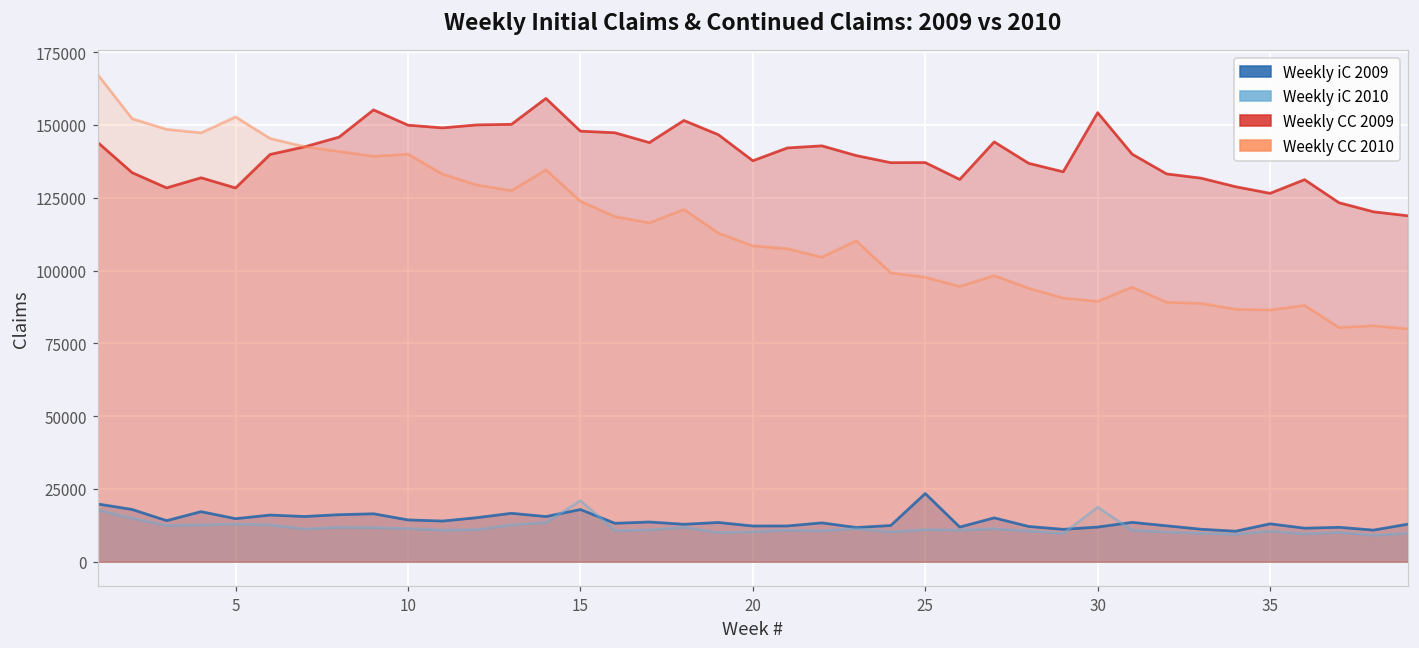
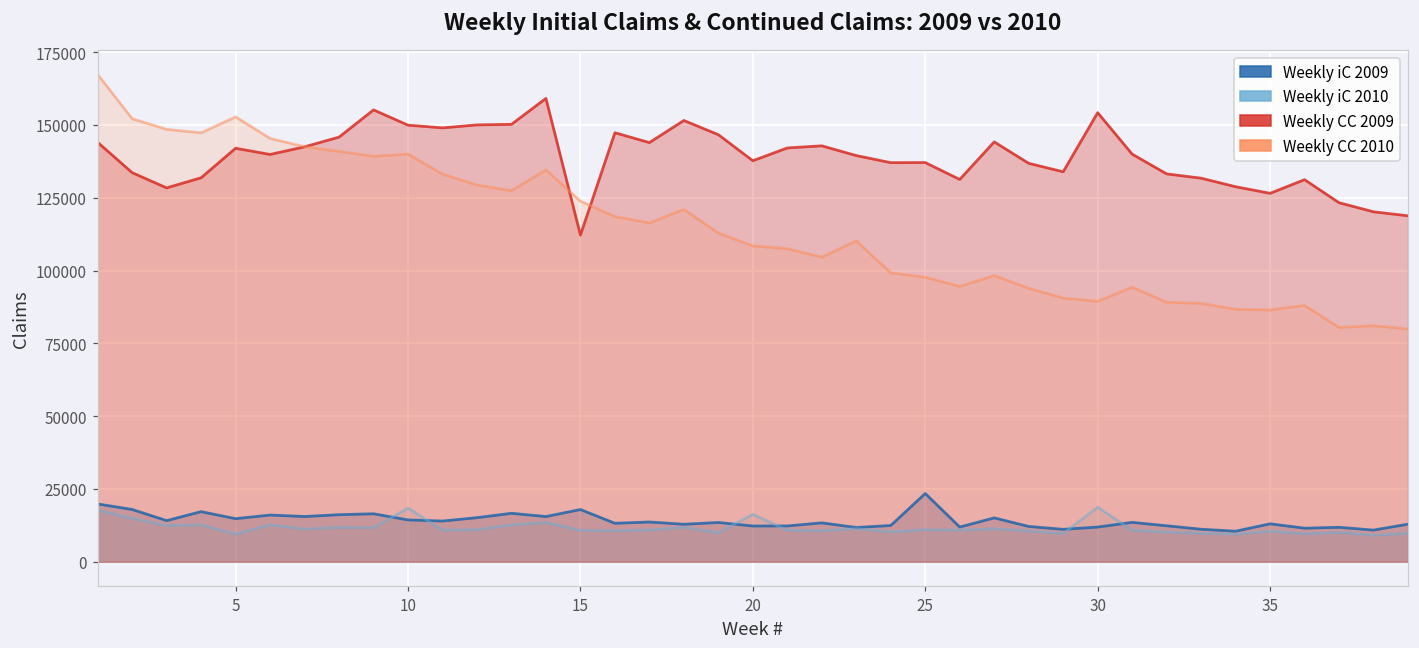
Weekly iC 2010, 5: 13000 -> 9000
Weekly CC 2009, 5: 128000 -> 142000
Weekly iC 2010, 10: 11000 -> 18000
Weekly iC 2010, 15: 21000 -> 11000
Weekly CC 2009, 15: 148000 -> 112000
Weekly iC 2010, 20: 10000 -> 16000
